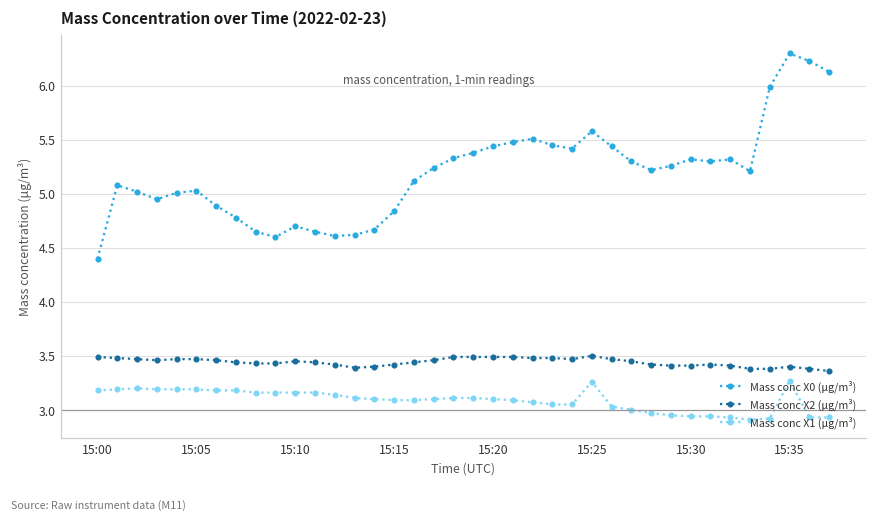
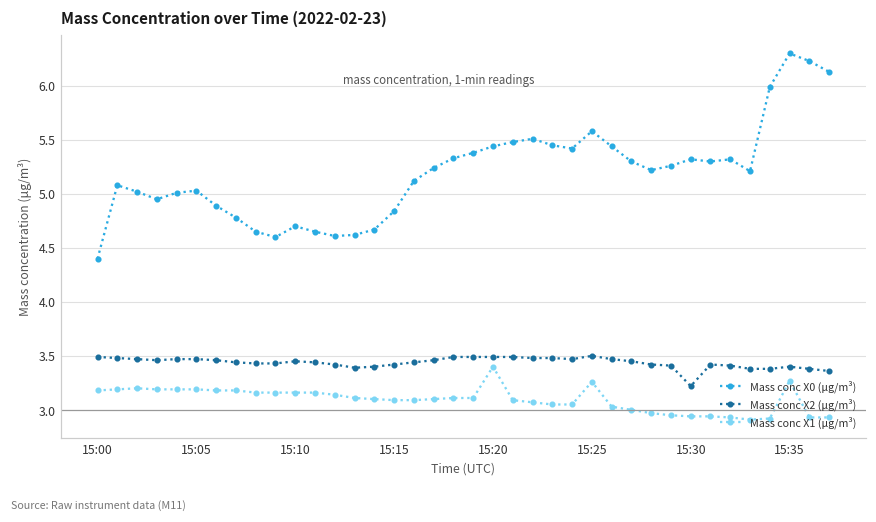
Mass conc X1 (μg/m³), 15:20: 3.1 -> 3.4
Mass conc X2 (μg/m³), 15:30: 3.4 -> 3.2
